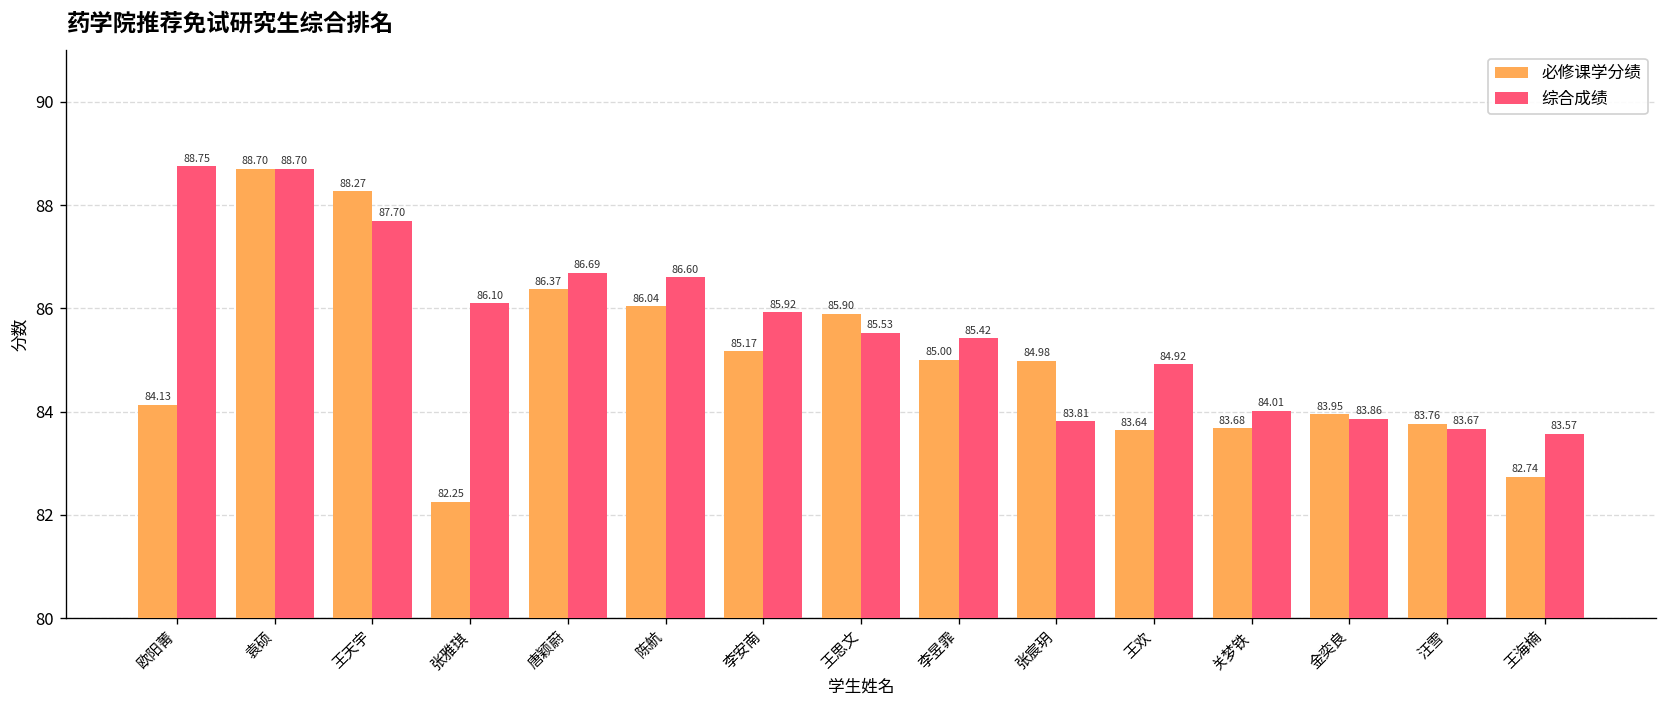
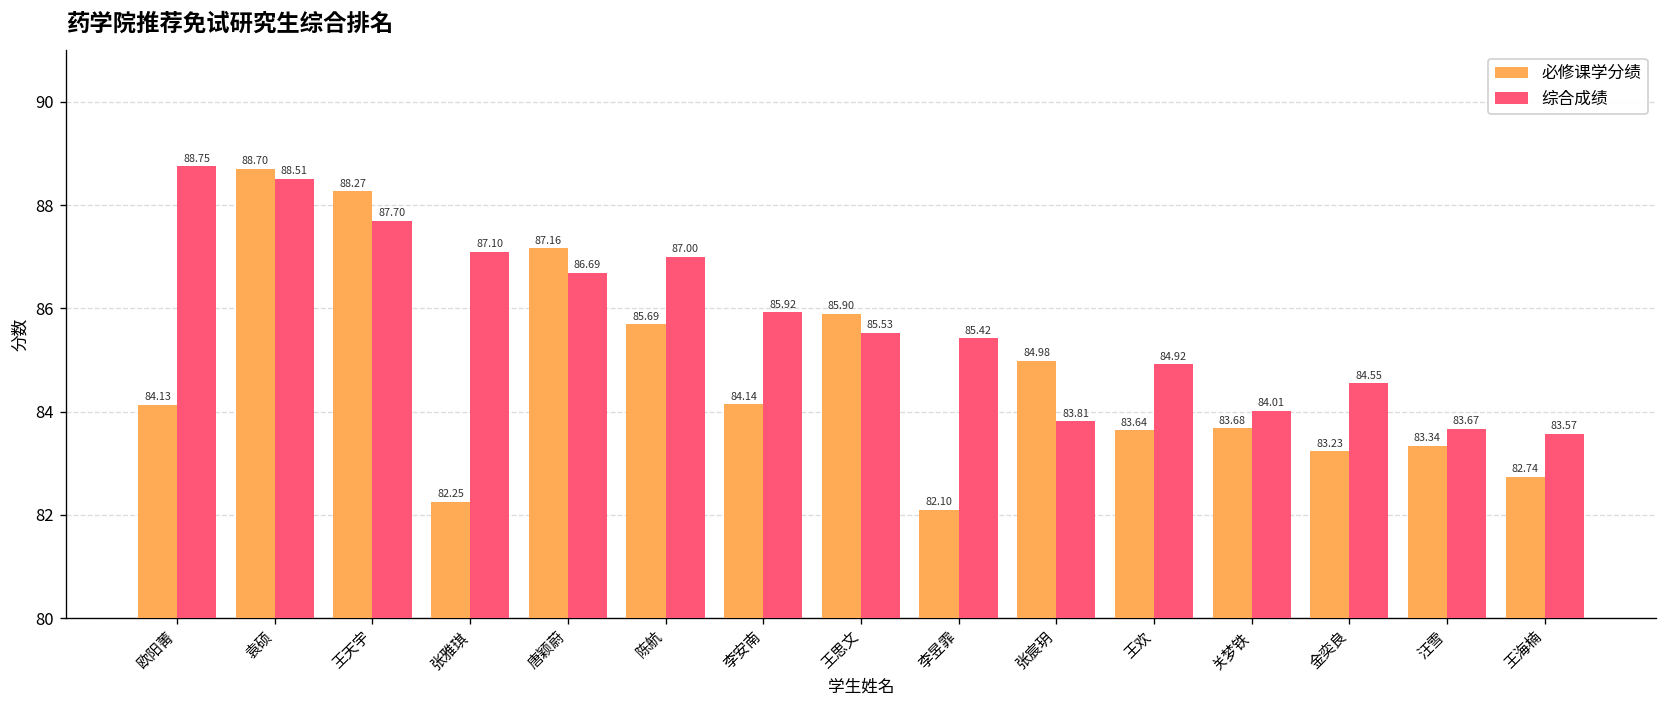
综合成绩, 袁硕: 88.70 -> 88.51
综合成绩, 张雅琪: 86.10 -> 87.10
必修课学分绩, 唐颖蔚: 86.37 -> 87.16
必修课学分绩, 陈航: 86.04 -> 85.69
综合成绩, 陈航: 86.60 -> 87.00
必修课学分绩, 李安南: 85.17 -> 84.14
必修课学分绩, 李昱霏: 85.00 -> 82.10
必修课学分绩, 金奕良: 83.95 -> 83.23
综合成绩, 金奕良: 83.86 -> 84.55
必修课学分绩, 汪雪: 83.76 -> 83.34
